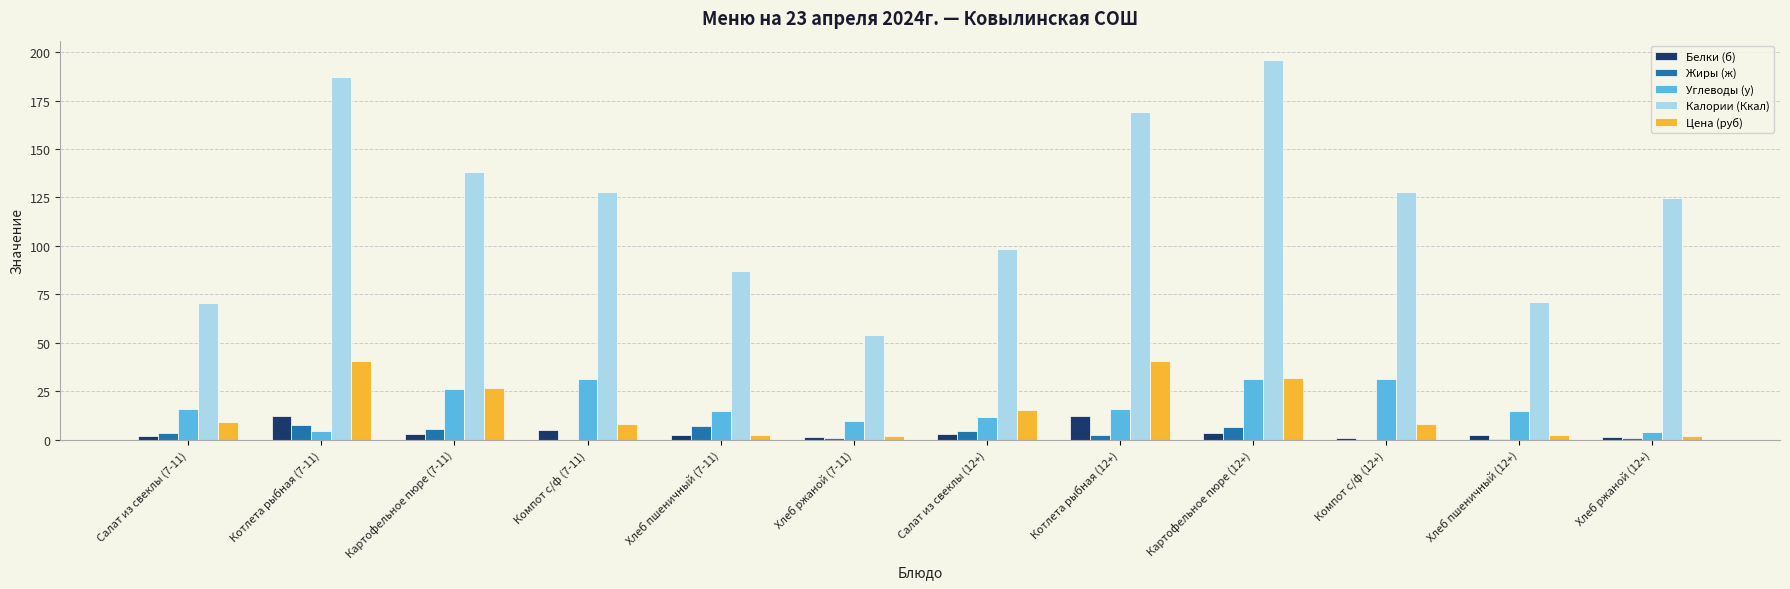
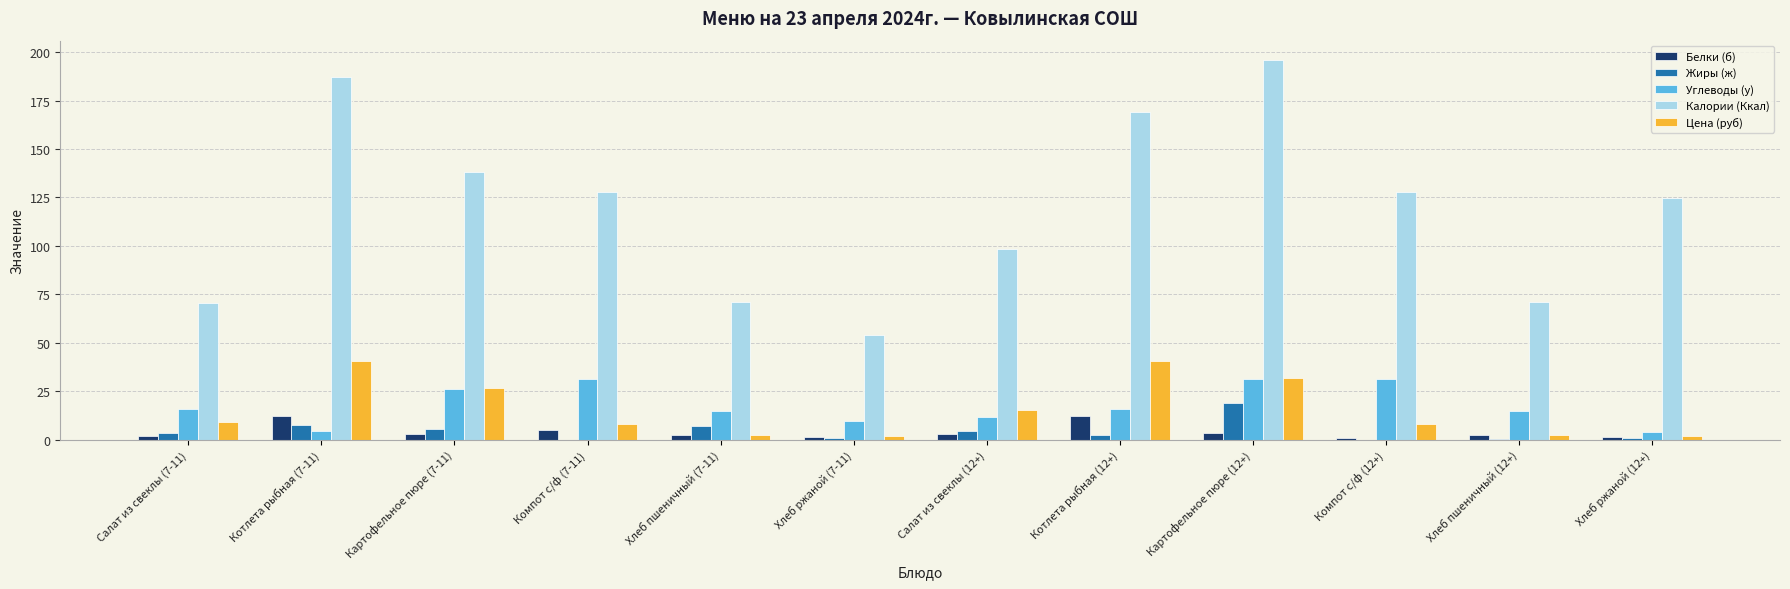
Калории (Ккал), Хлеб пшеничный (7-11): 87 -> 71
Жиры (ж), Картофельное пюре (12+): 6 -> 19
